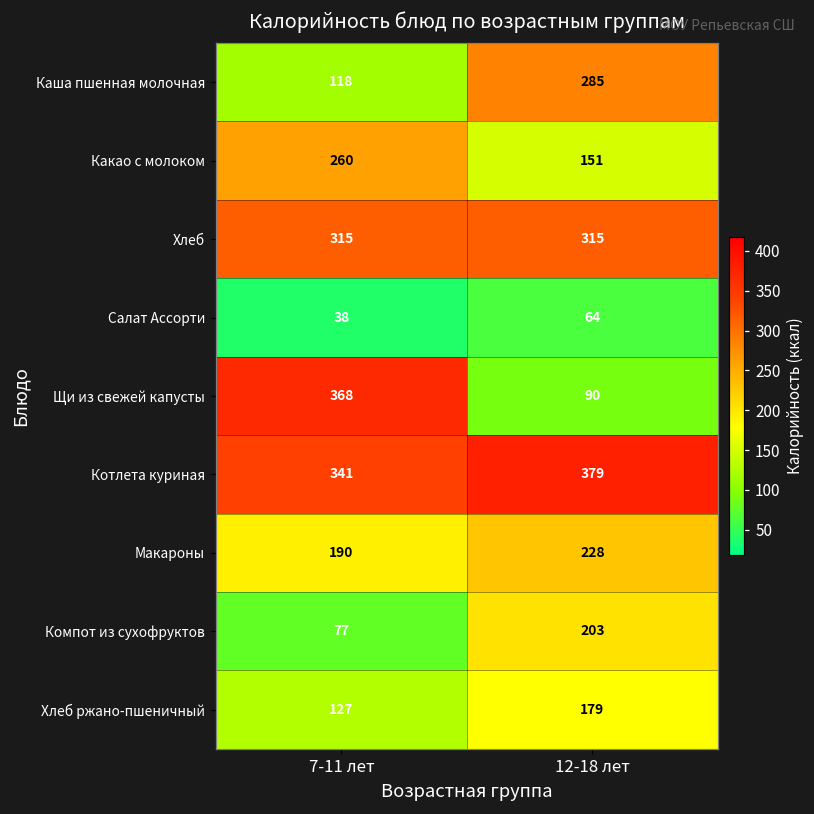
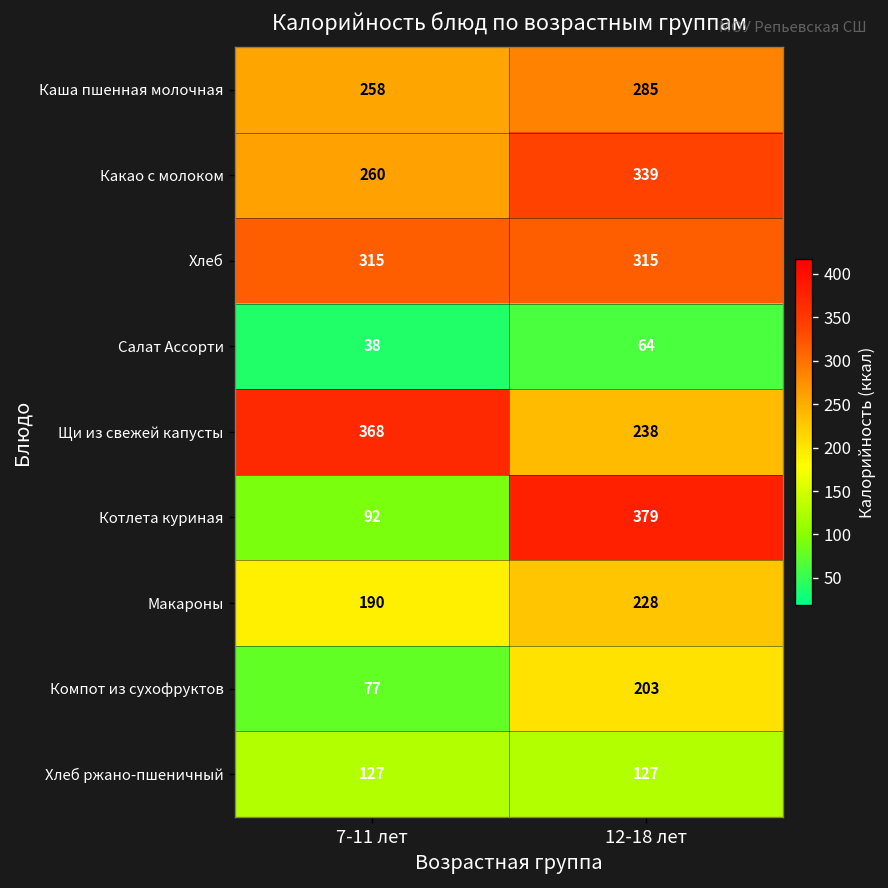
Каша пшенная молочная, 7-11 лет: 118 -> 258
Какао с молоком, 12-18 лет: 151 -> 339
Щи из свежей капусты, 12-18 лет: 90 -> 238
Котлета куриная, 7-11 лет: 341 -> 92
Хлеб ржано-пшеничный, 12-18 лет: 179 -> 127
